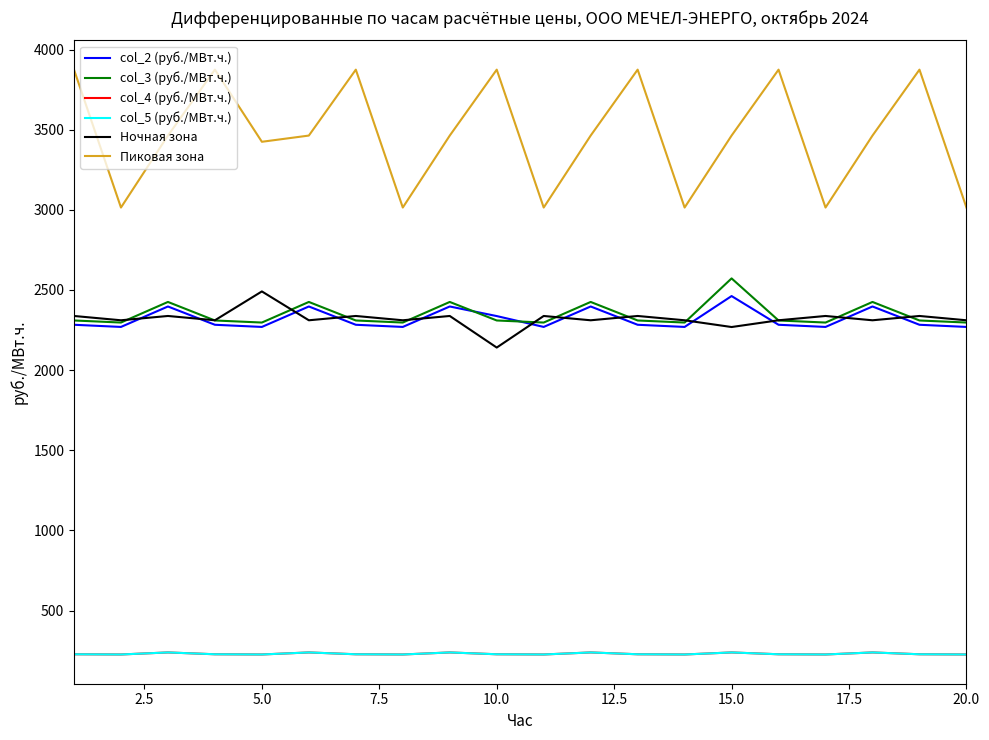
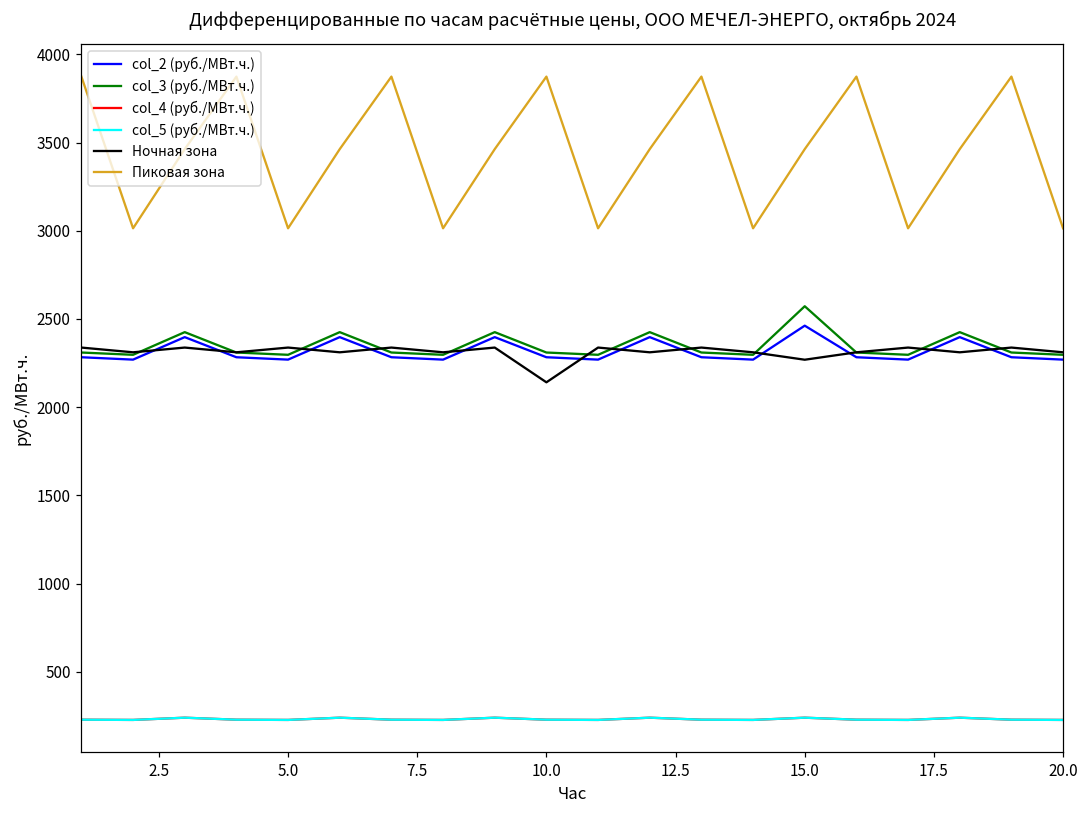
Ночная зона, 5.0: 2490 -> 2340
Пиковая зона, 5.0: 3420 -> 3010
col_2 (руб./МВт.ч.), 10.0: 2340 -> 2280
